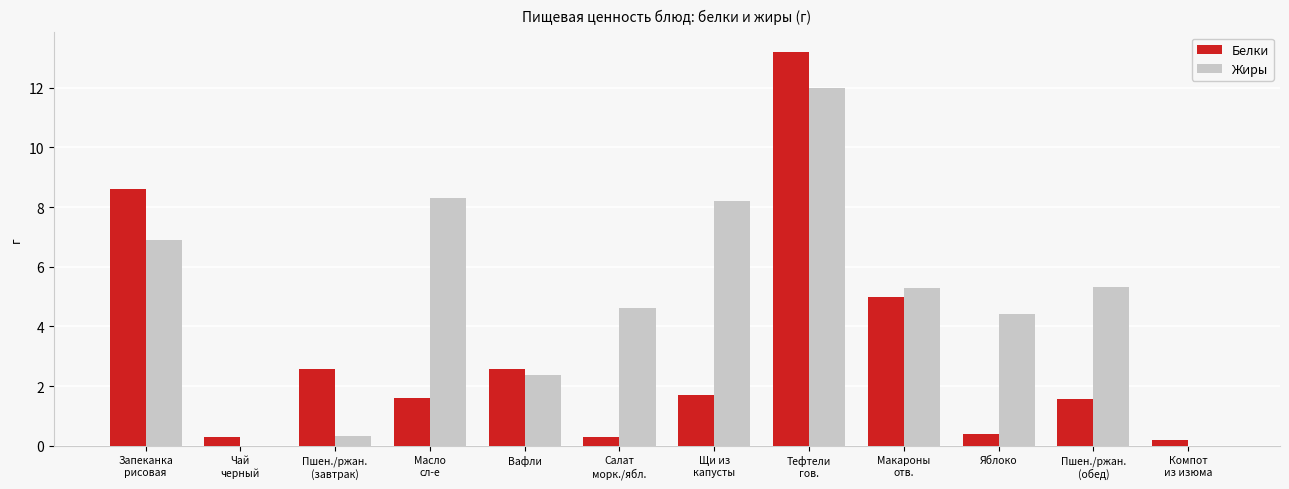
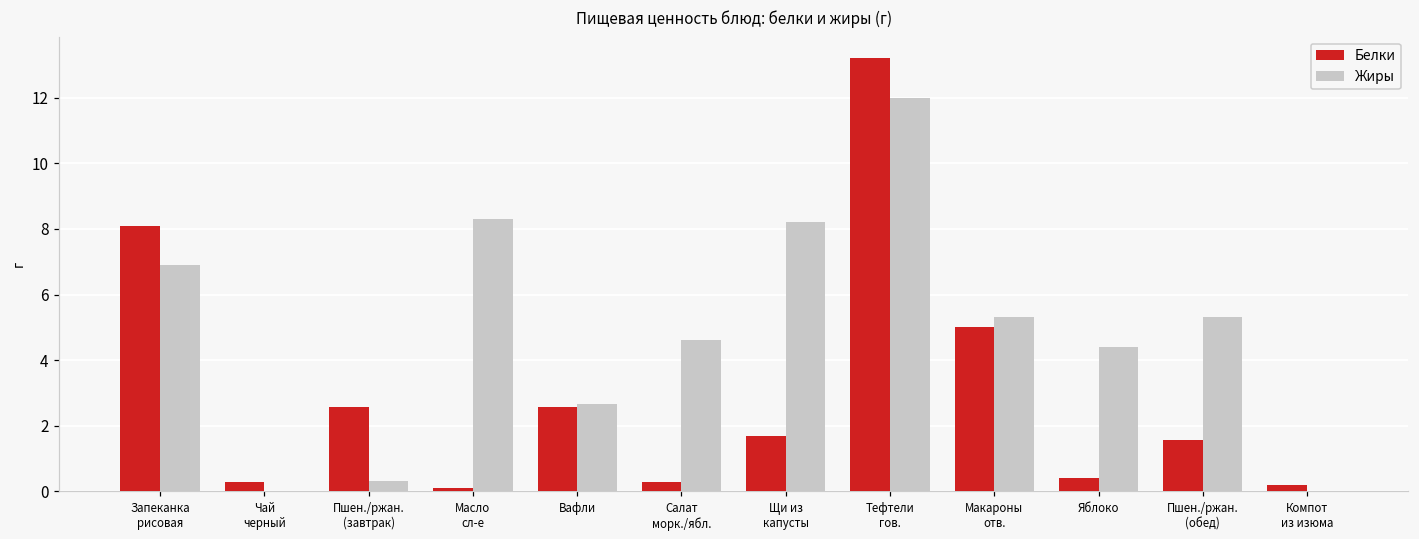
Белки, Запеканка рисовая: 8.6 -> 8.1
Белки, Масло сл-е: 1.6 -> 0.1
Жиры, Вафли: 2.4 -> 2.7
